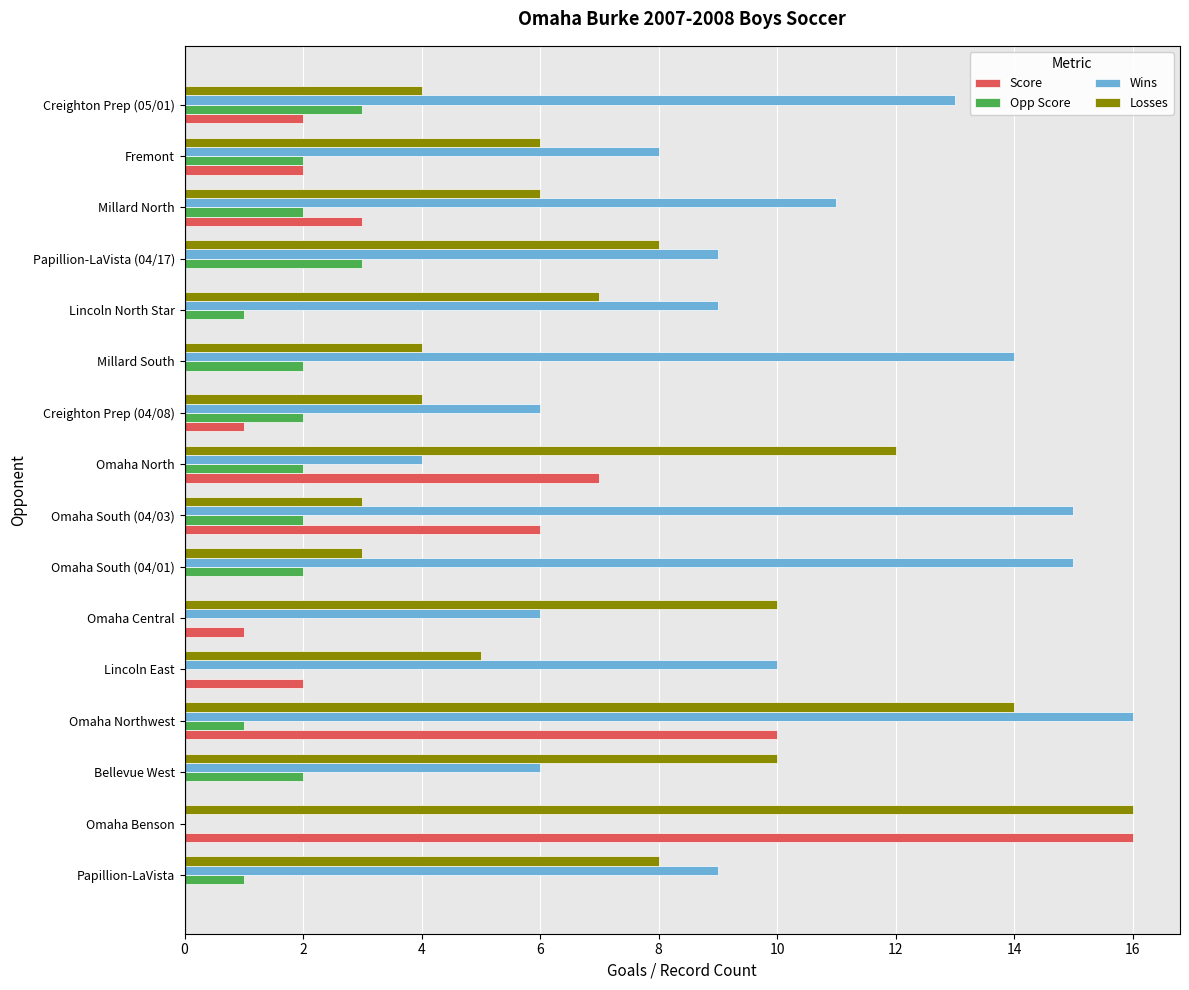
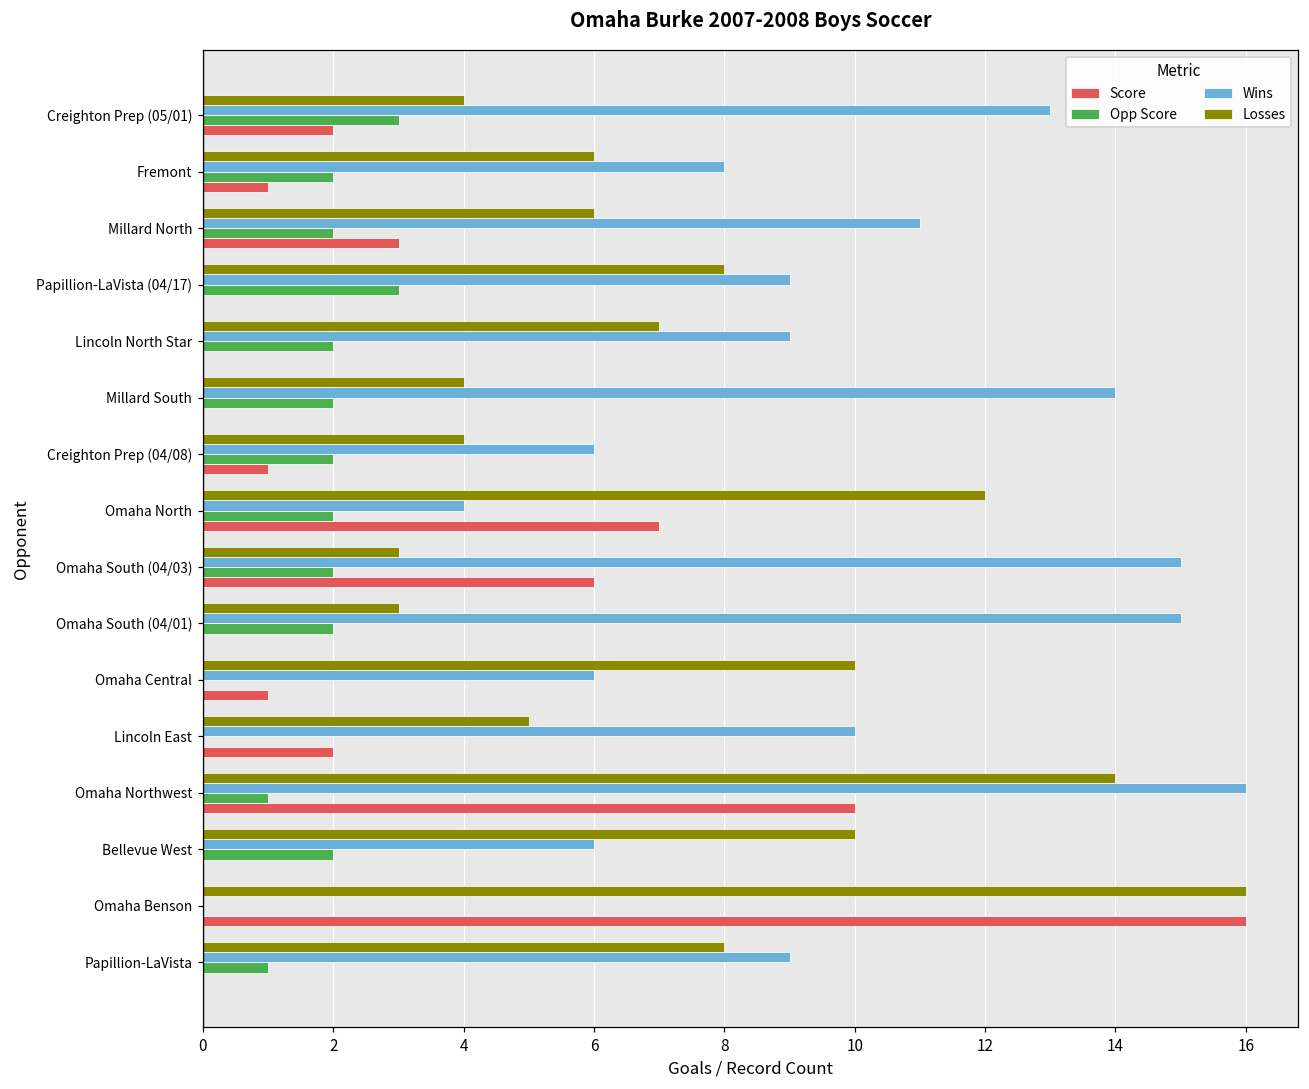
Score, Fremont: 2 -> 1
Opp Score, Lincoln North Star: 1 -> 2
